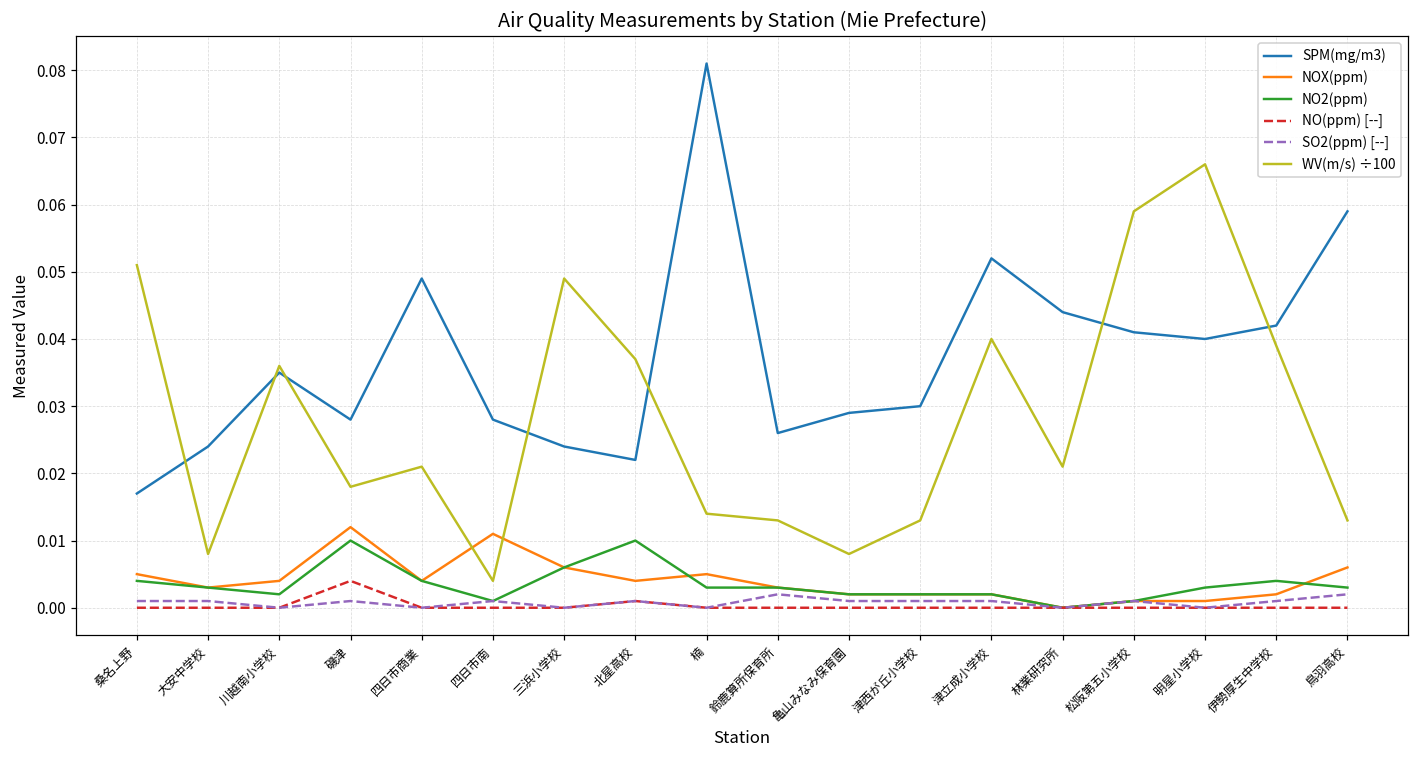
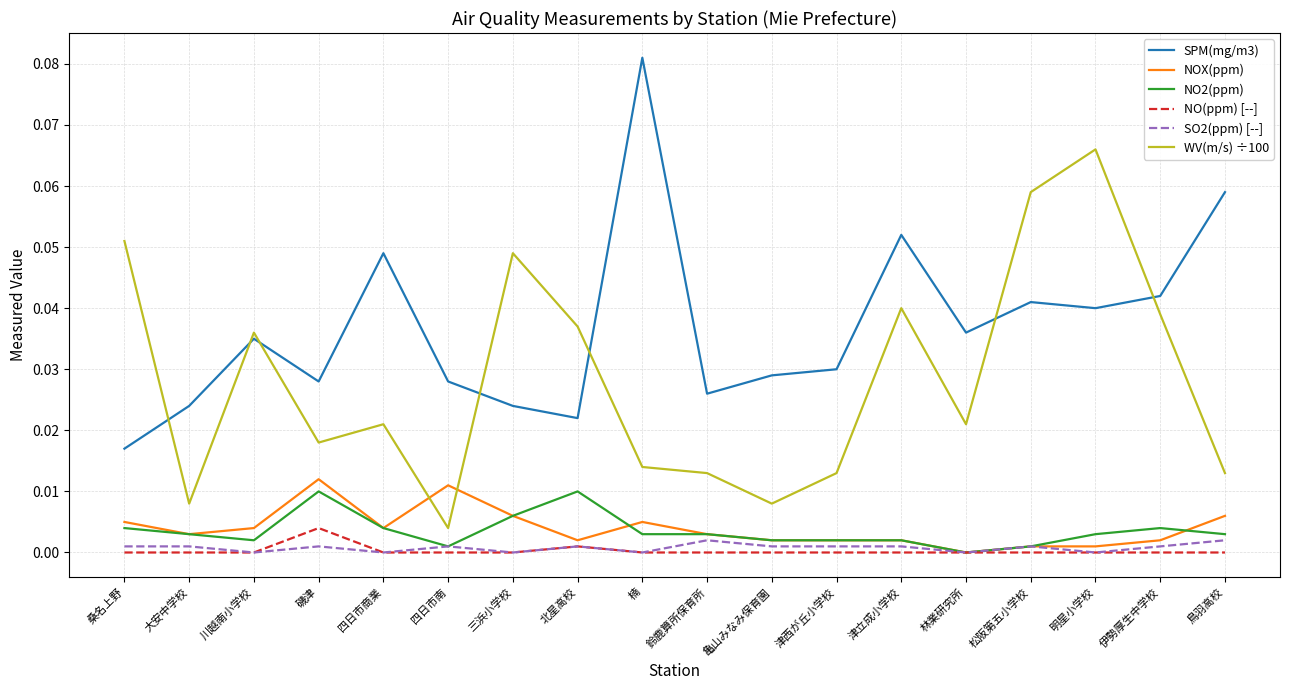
NOX(ppm), 北星高校: 0.004 -> 0.002
SPM(mg/m3), 林業研究所: 0.044 -> 0.036
